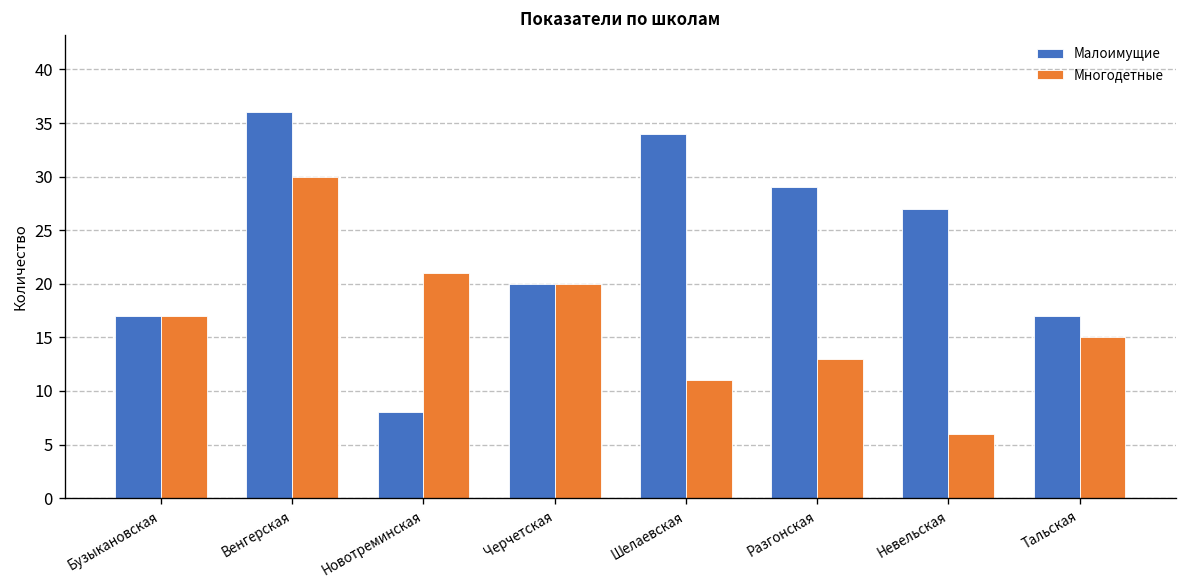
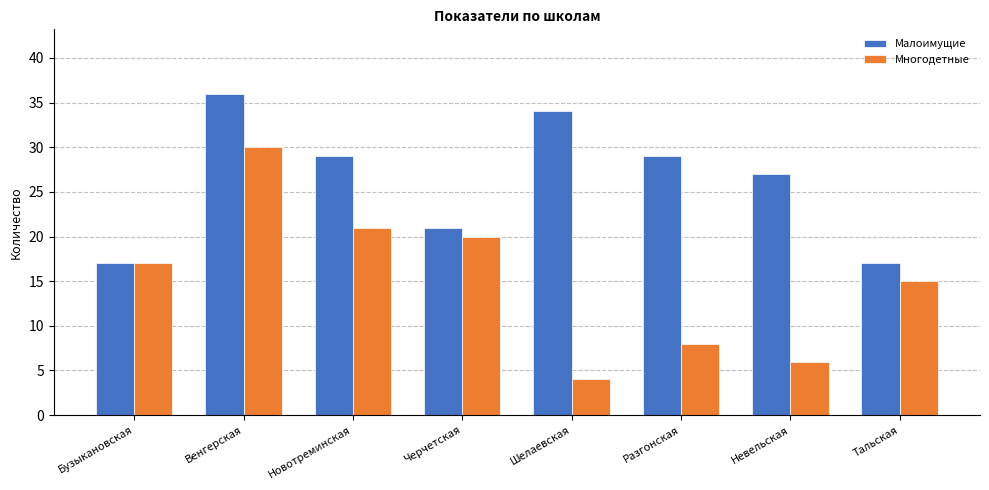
Малоимущие, Новотреминская: 8 -> 29
Малоимущие, Черчетская: 20 -> 21
Многодетные, Шелаевская: 11 -> 4
Многодетные, Разгонская: 13 -> 8
